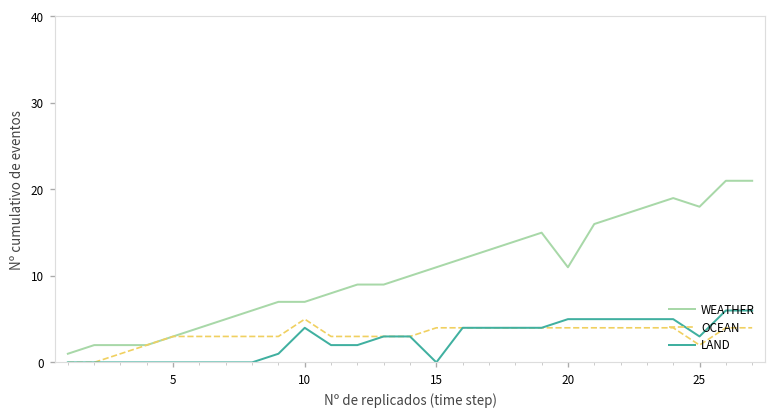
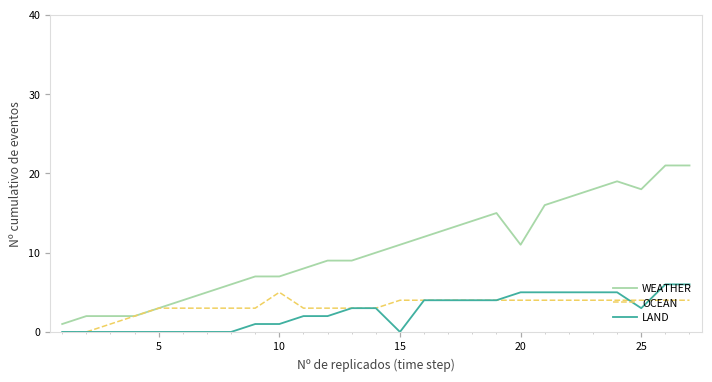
LAND, 10: 4 -> 1
OCEAN, 25: 2 -> 4
